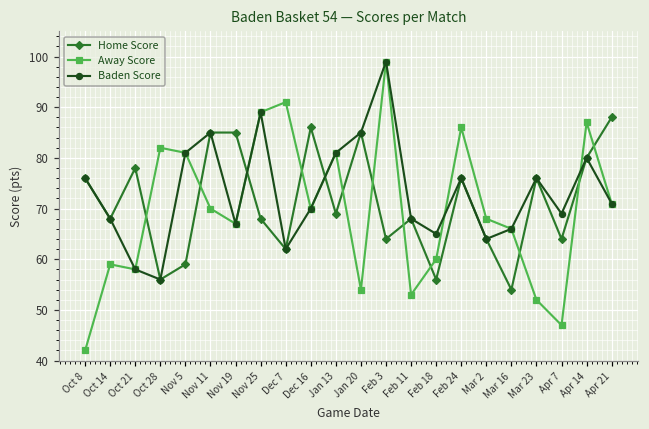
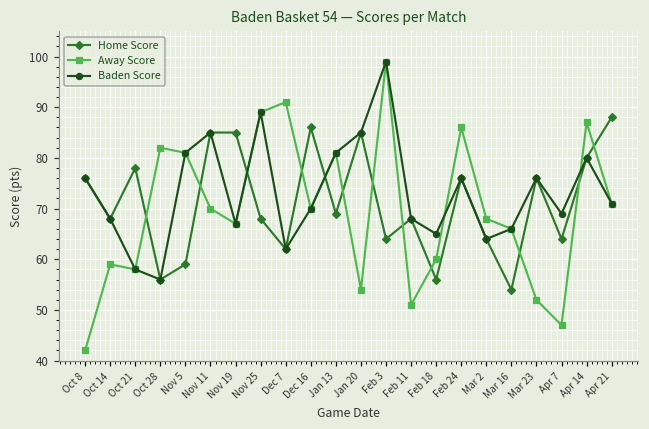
Away Score, Feb 11: 53 -> 51
